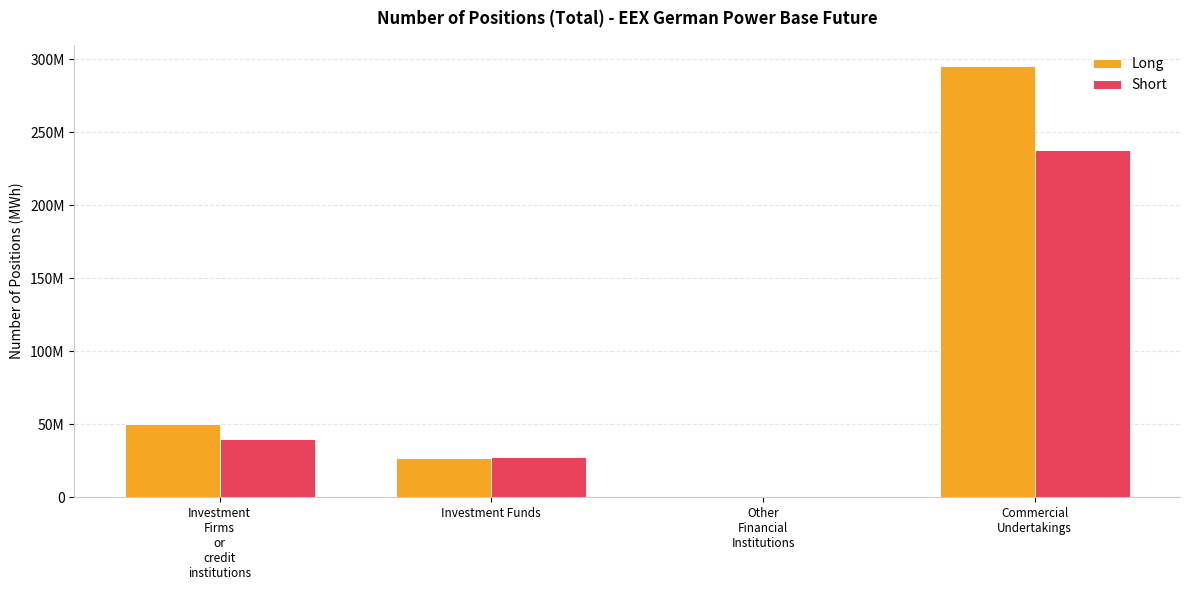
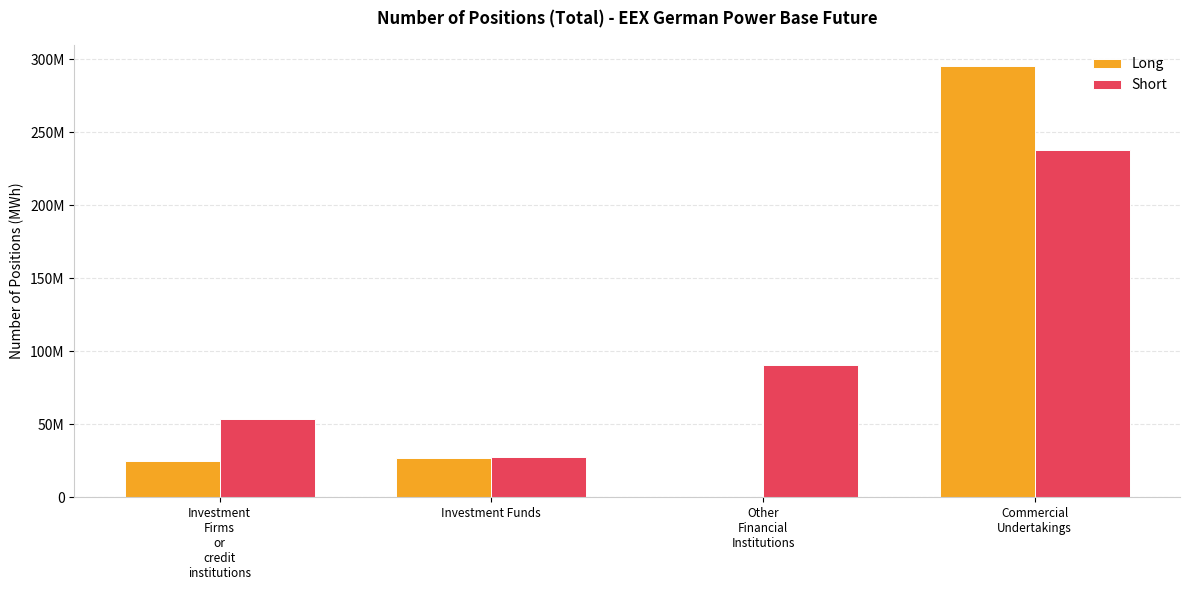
Long, Investment Firms or credit institutions: 50000000 -> 25000000
Short, Investment Firms or credit institutions: 40000000 -> 54000000
Short, Other Financial Institutions: 0 -> 91000000
